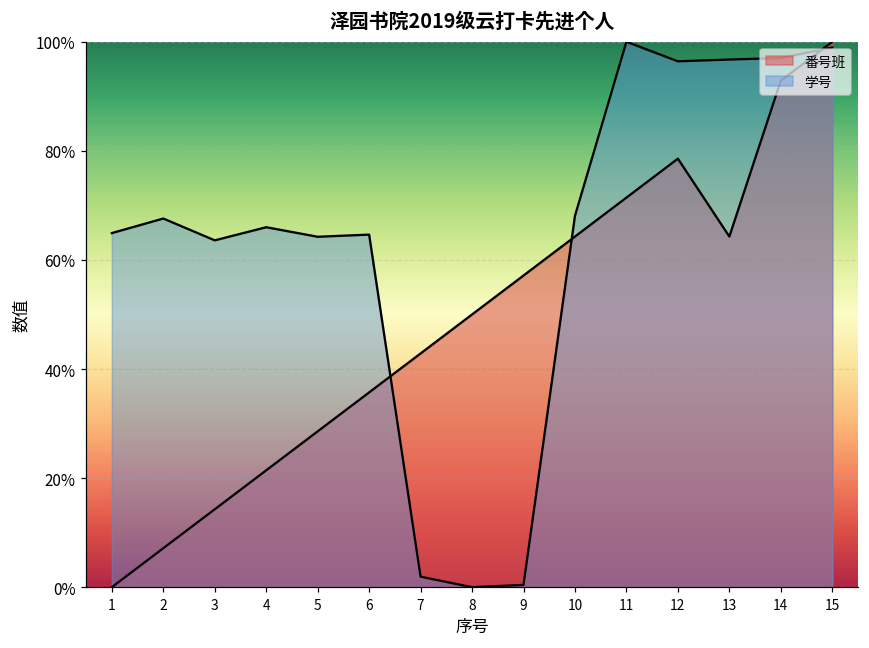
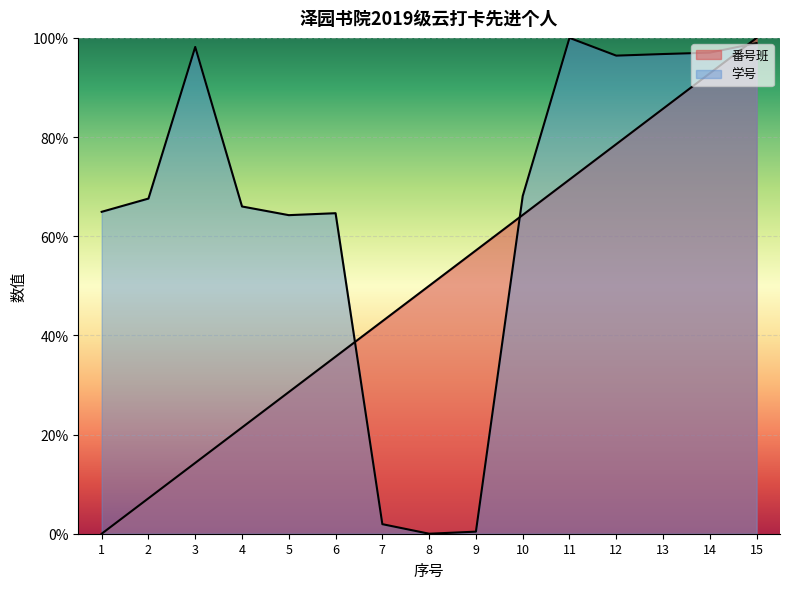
学号, 3: 64% -> 98%
番号班, 13: 64% -> 86%
